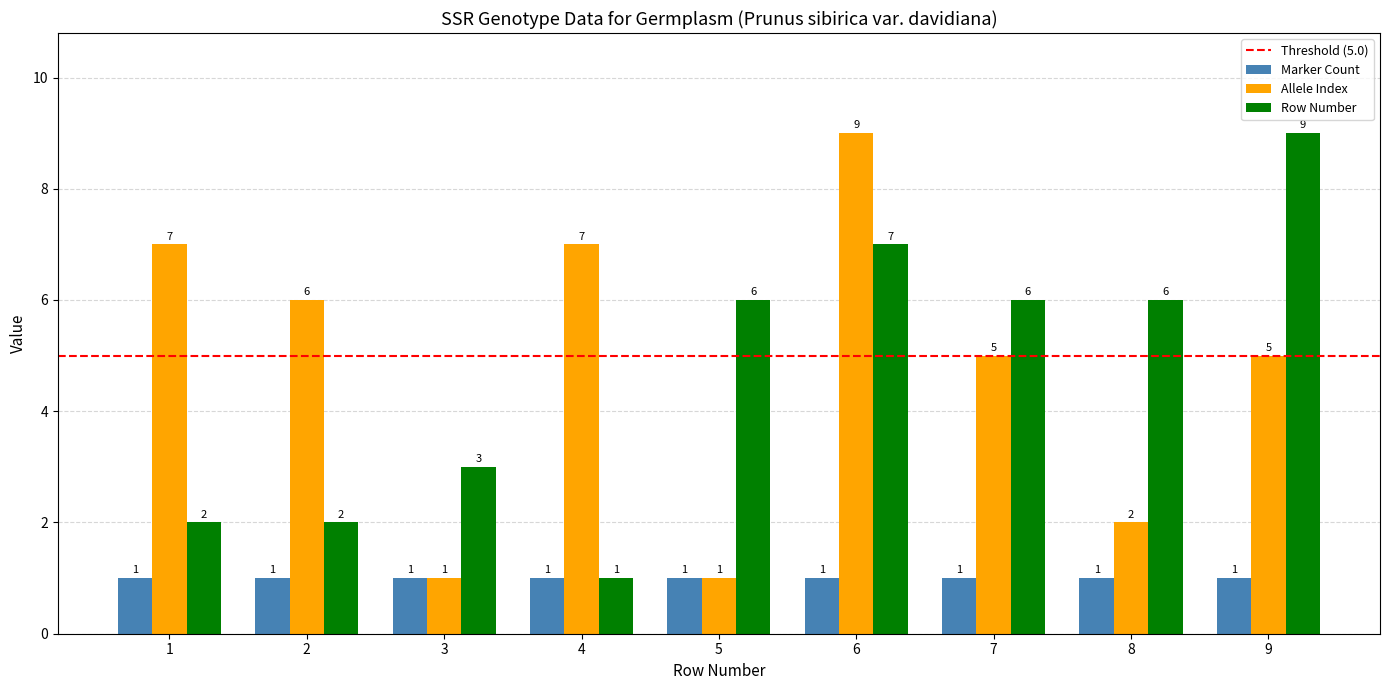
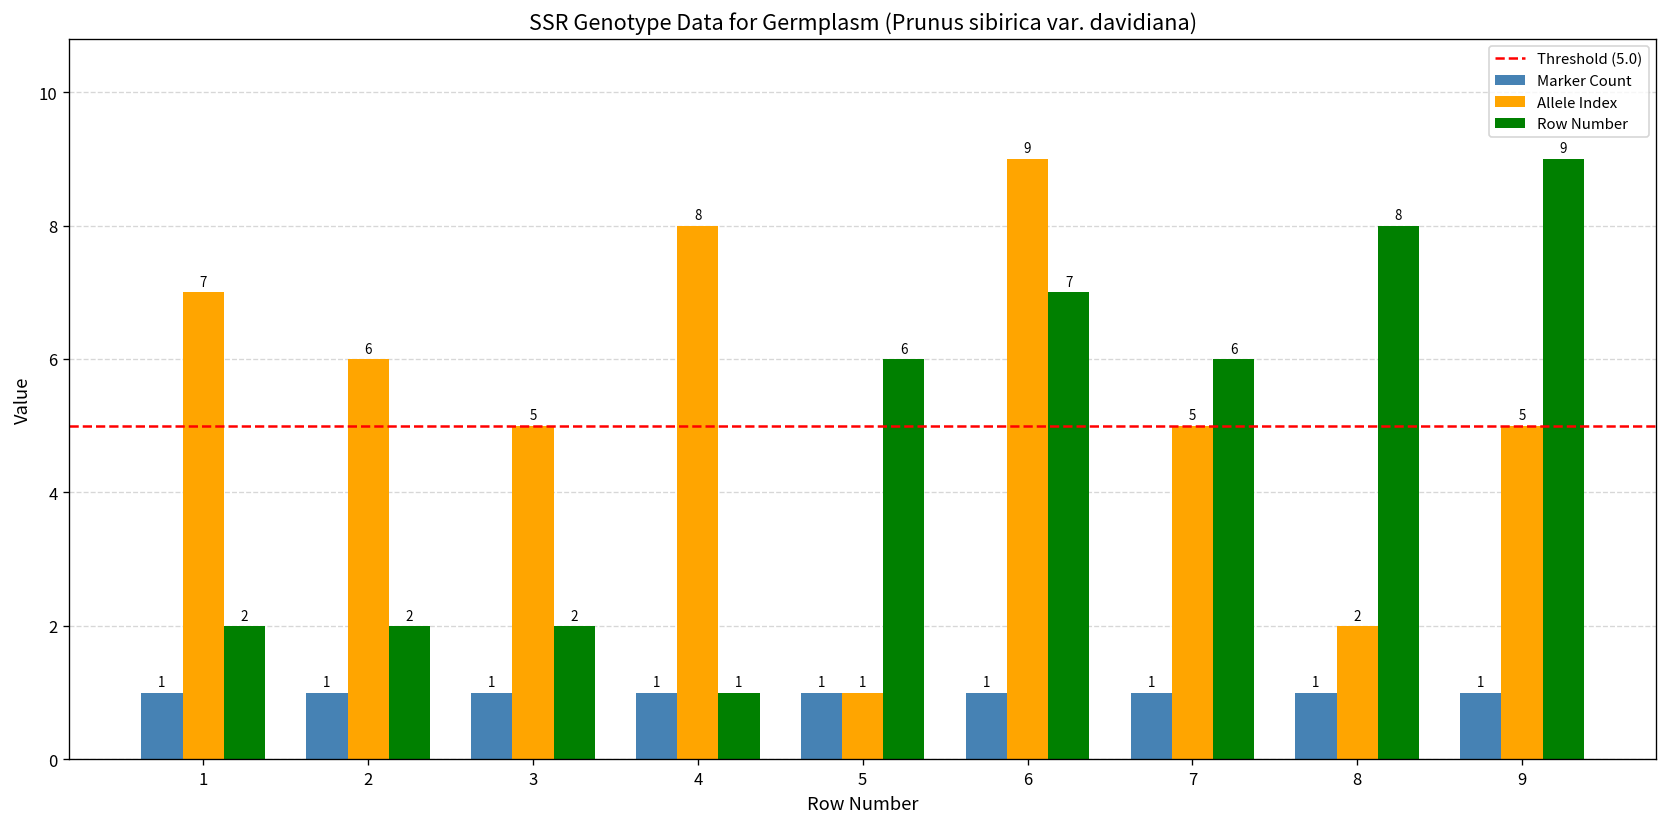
Allele Index, 3: 1 -> 5
Row Number, 3: 3 -> 2
Allele Index, 4: 7 -> 8
Row Number, 8: 6 -> 8
